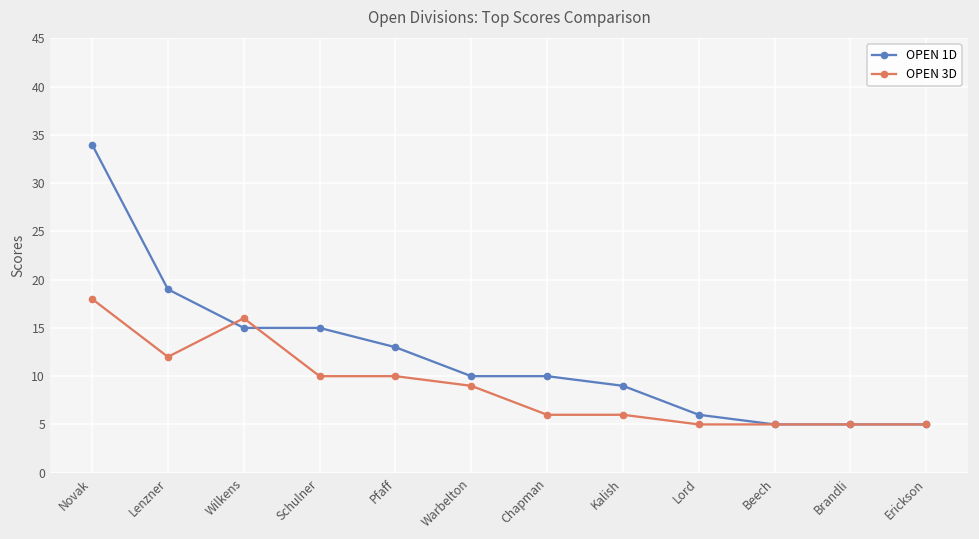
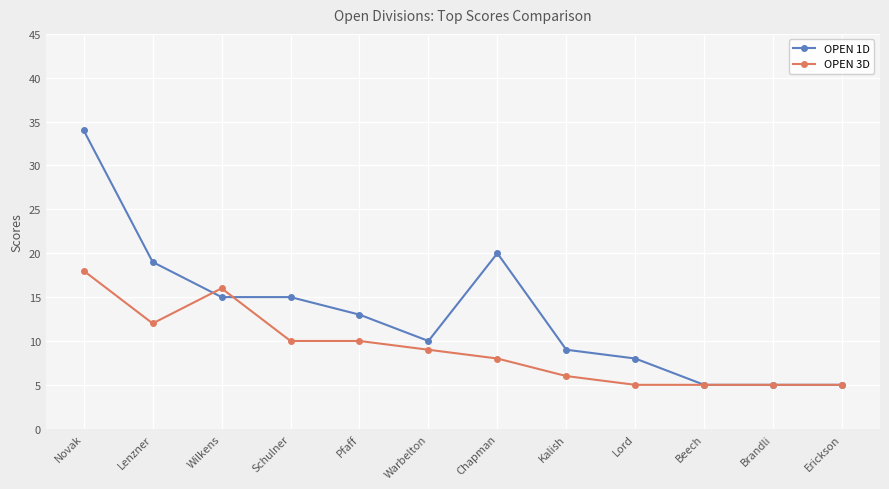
OPEN 1D, Chapman: 10 -> 20
OPEN 3D, Chapman: 6 -> 8
OPEN 1D, Lord: 6 -> 8
